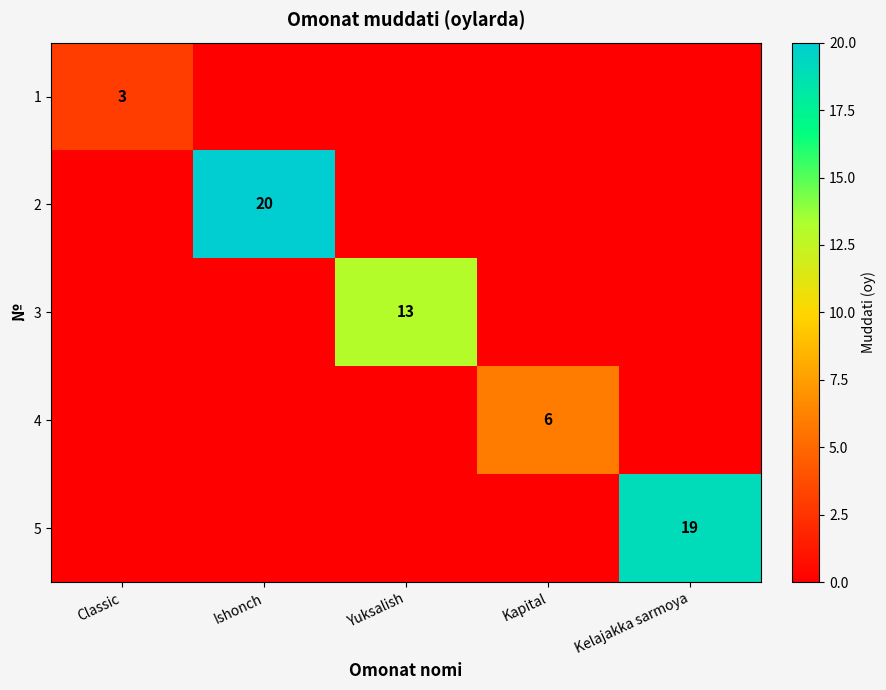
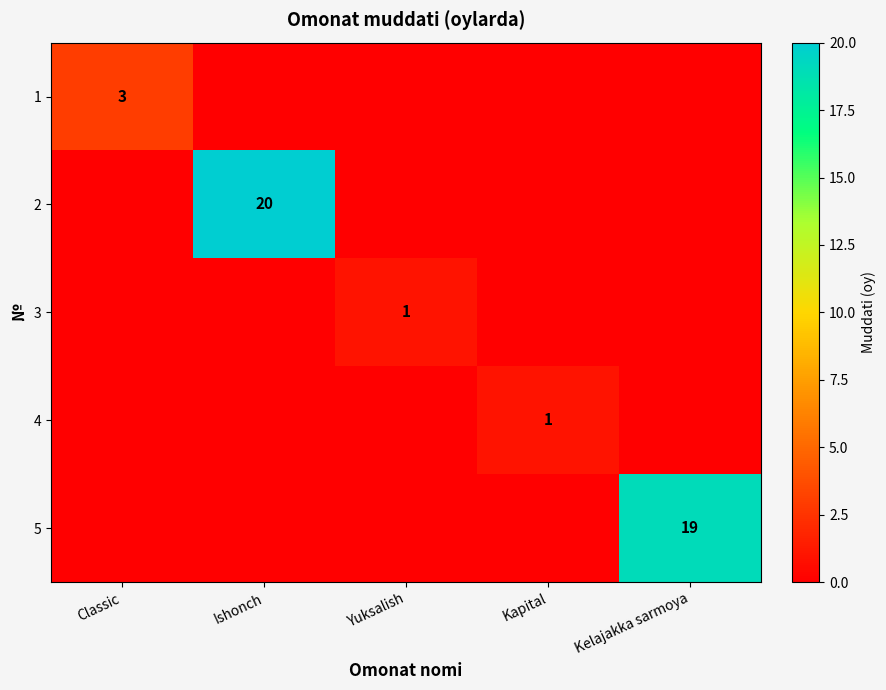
3, Yuksalish: 13 -> 1
4, Kapital: 6 -> 1
